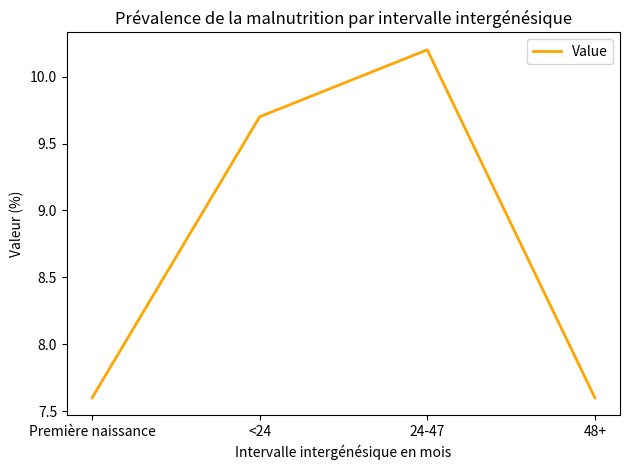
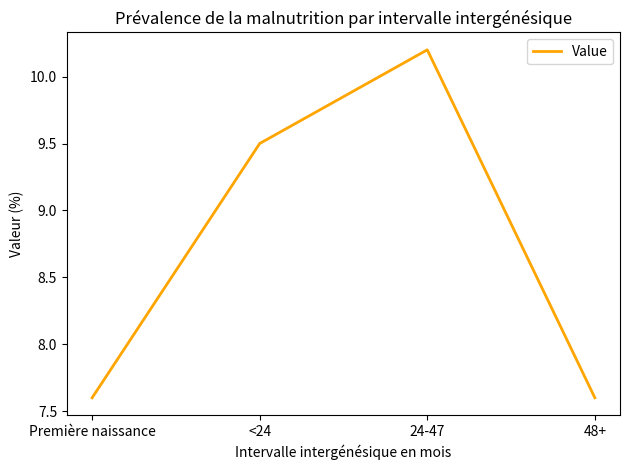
<24: 9.7 -> 9.5
